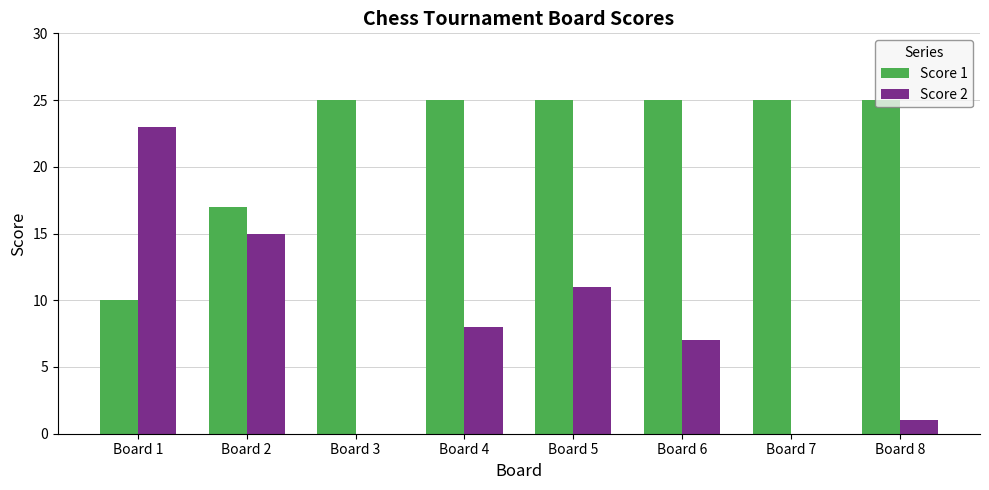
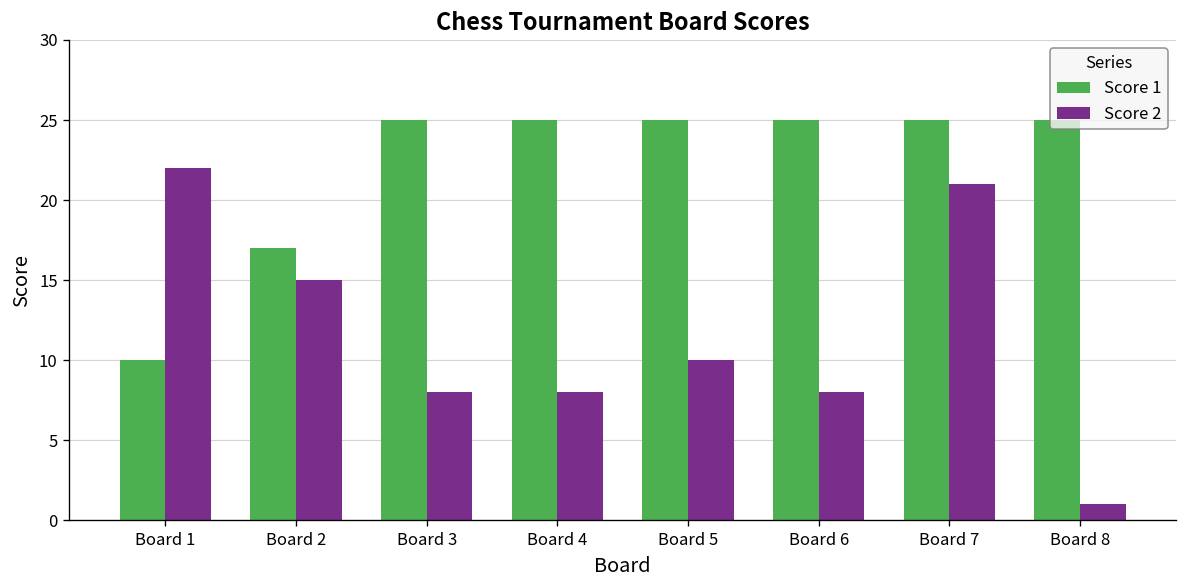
Score 2, Board 1: 23 -> 22
Score 2, Board 3: 0 -> 8
Score 2, Board 5: 11 -> 10
Score 2, Board 6: 7 -> 8
Score 2, Board 7: 0 -> 21
